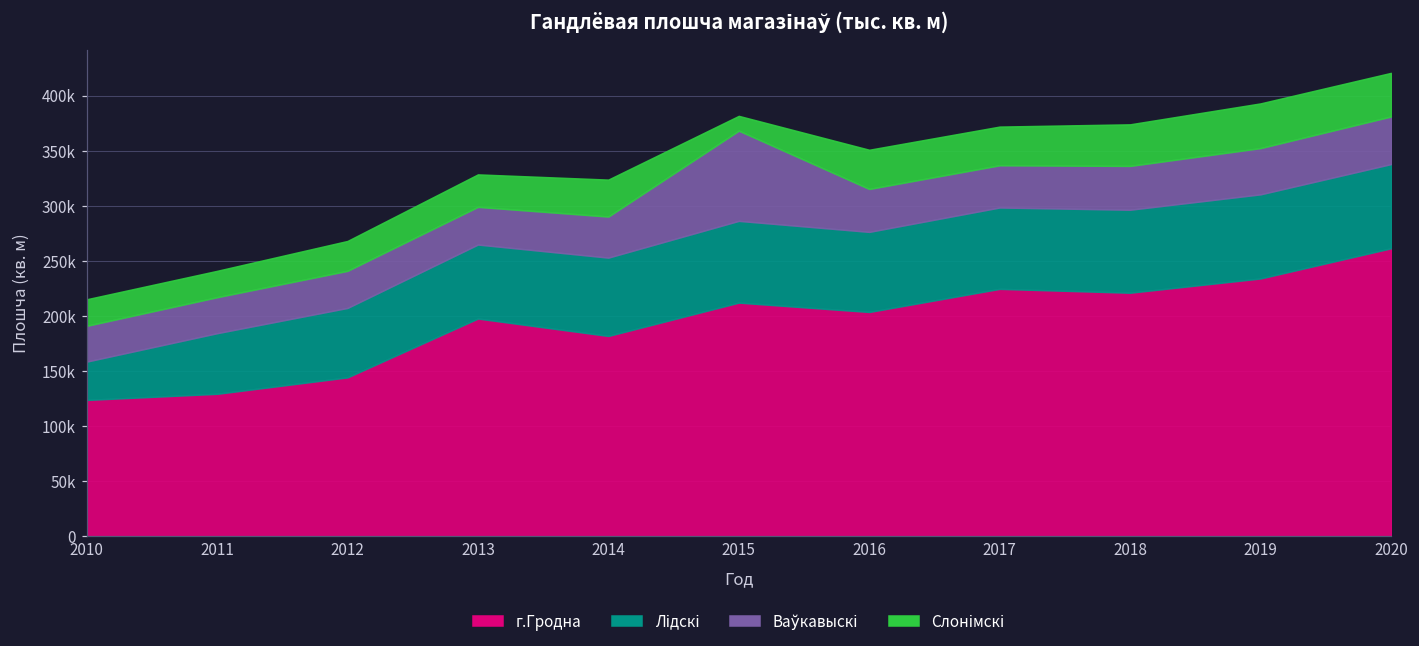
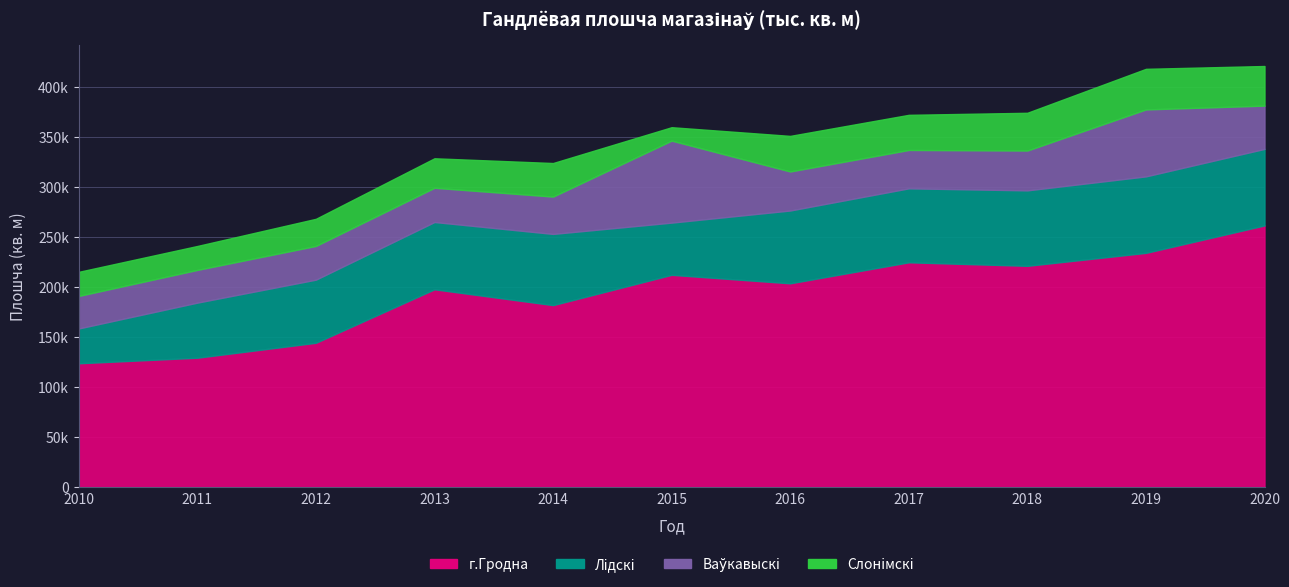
Лідскі, 2015: 74000 -> 52000
Ваўкавыскі, 2019: 42000 -> 67000
